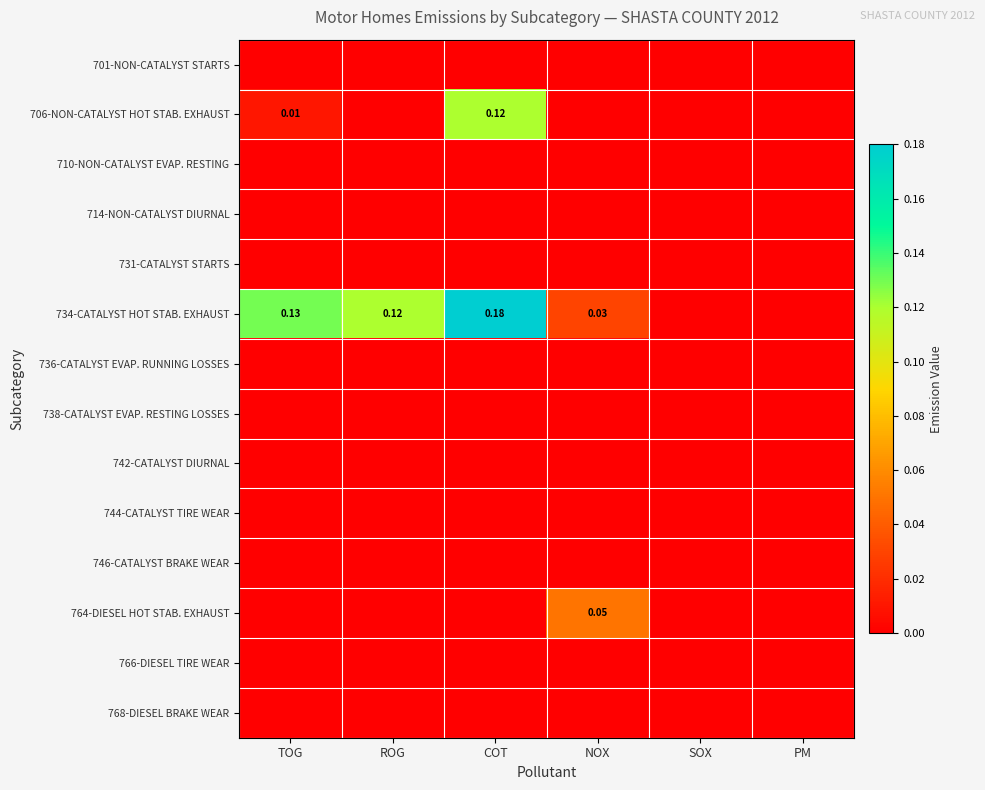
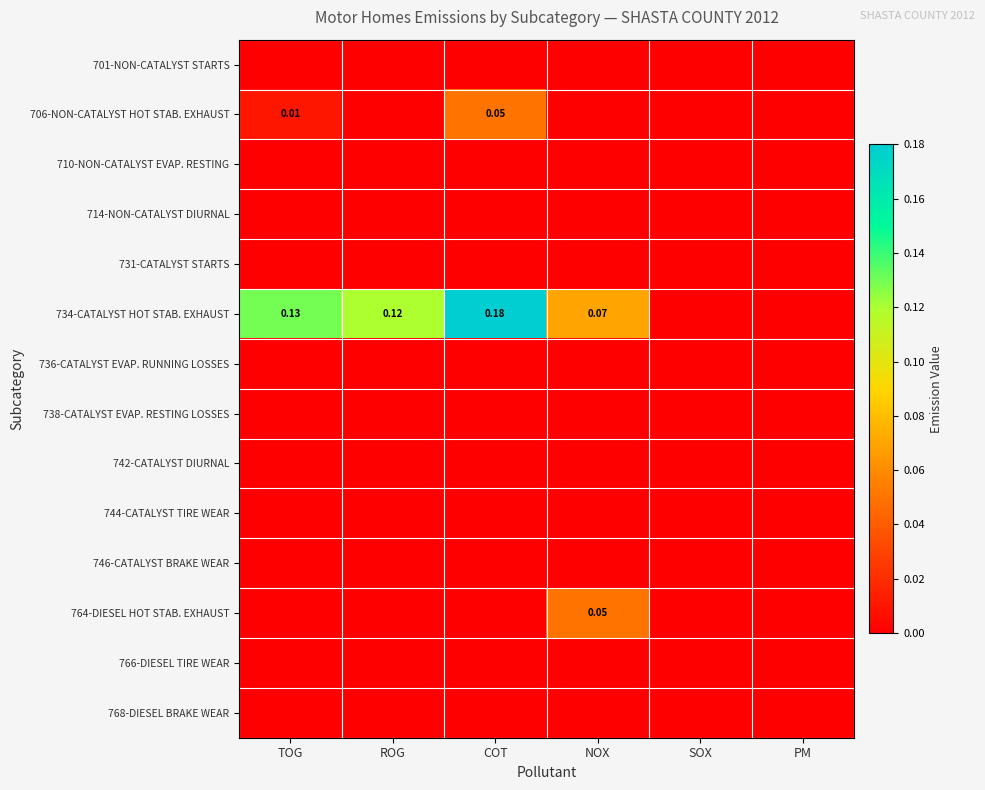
706-NON-CATALYST HOT STAB. EXHAUST, COT: 0.12 -> 0.05
734-CATALYST HOT STAB. EXHAUST, NOX: 0.03 -> 0.07
